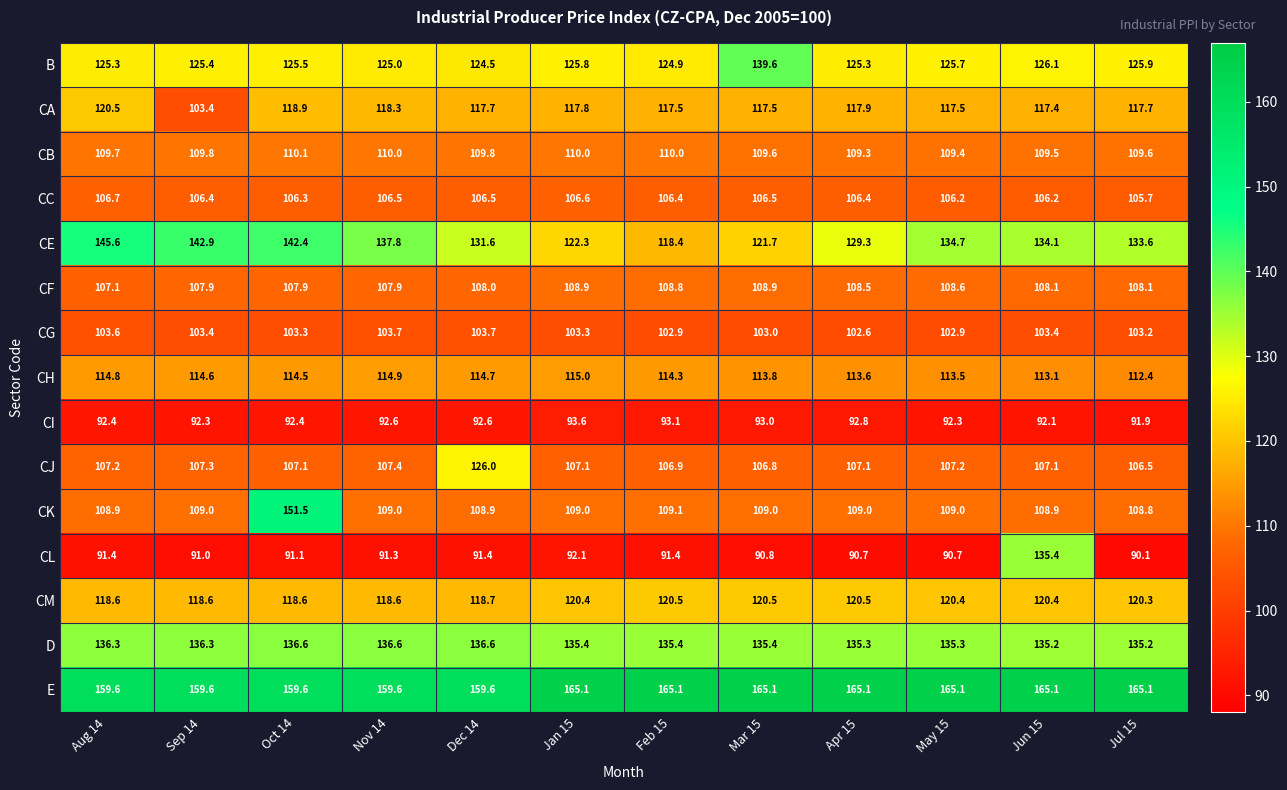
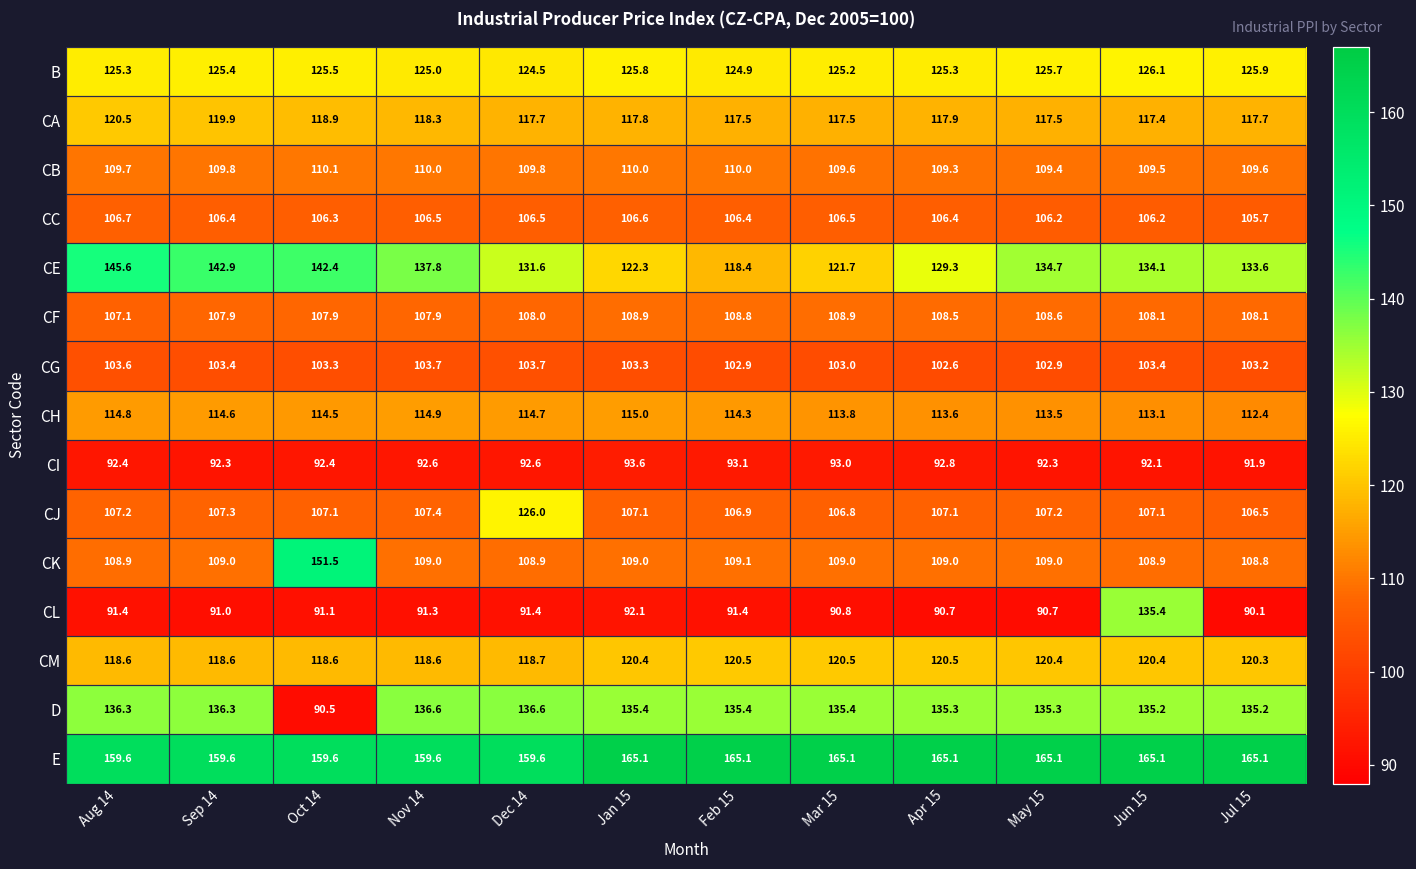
B, Mar 15: 139.6 -> 125.2
CA, Sep 14: 103.4 -> 119.9
D, Oct 14: 136.6 -> 90.5
